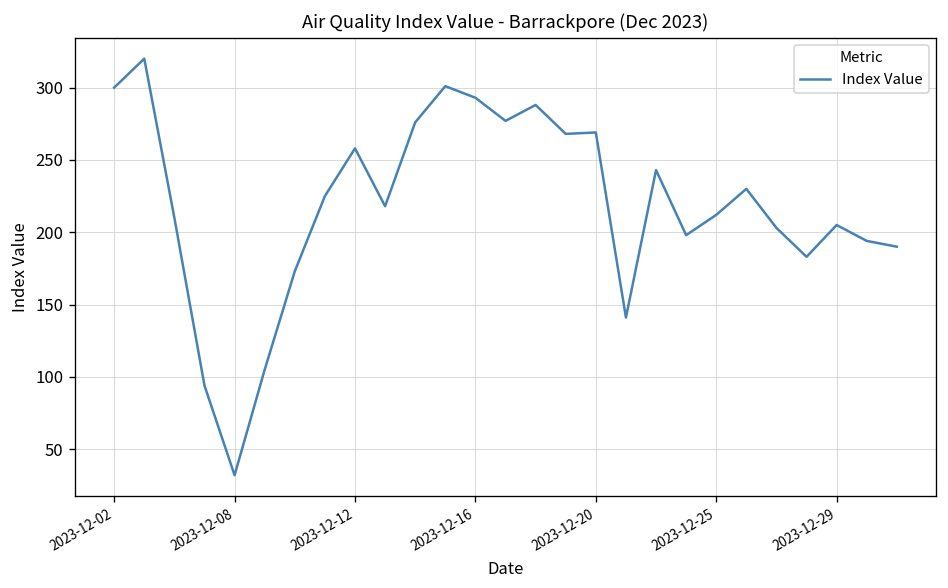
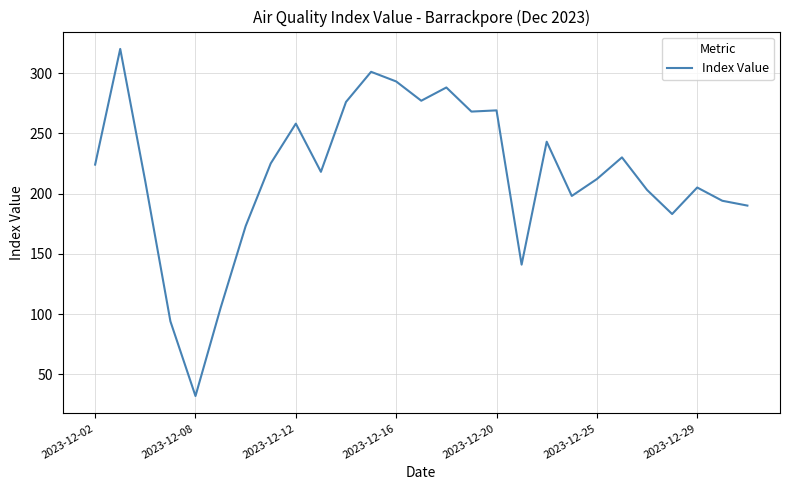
2023-12-02: 300 -> 224
